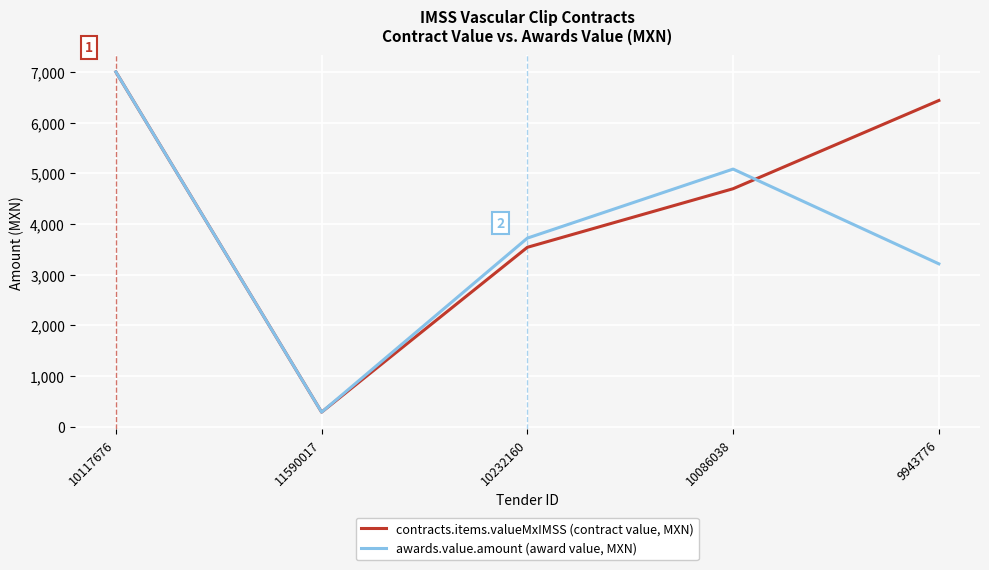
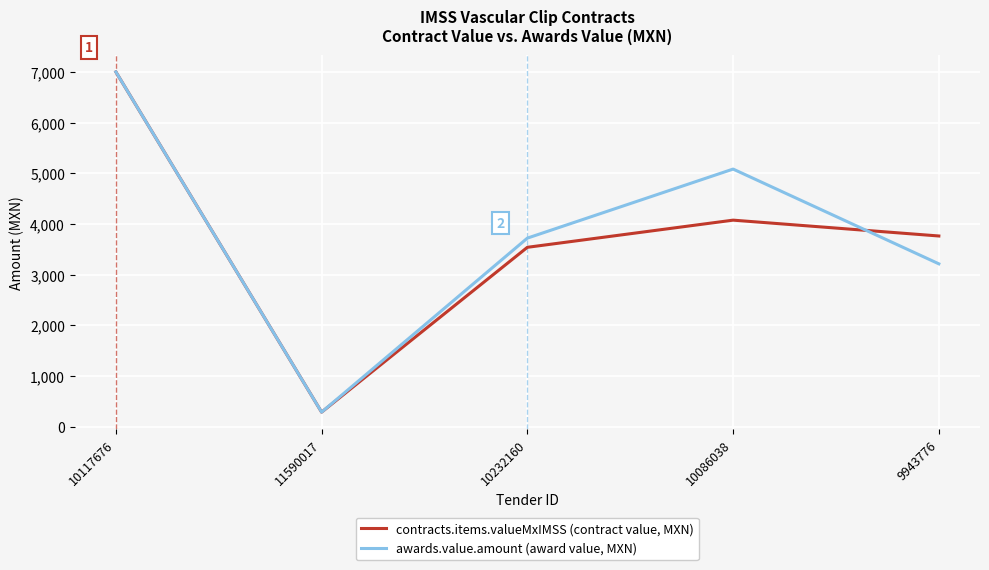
contracts.items.valueMxIMSS (contract value, MXN), 10086038: 4,700 -> 4,100
contracts.items.valueMxIMSS (contract value, MXN), 9943776: 6,400 -> 3,800
